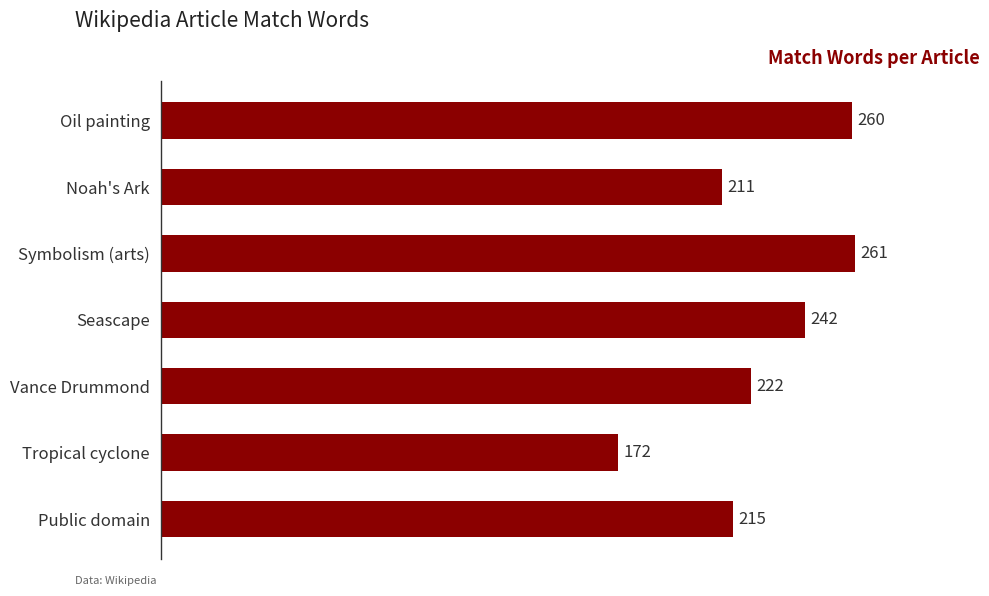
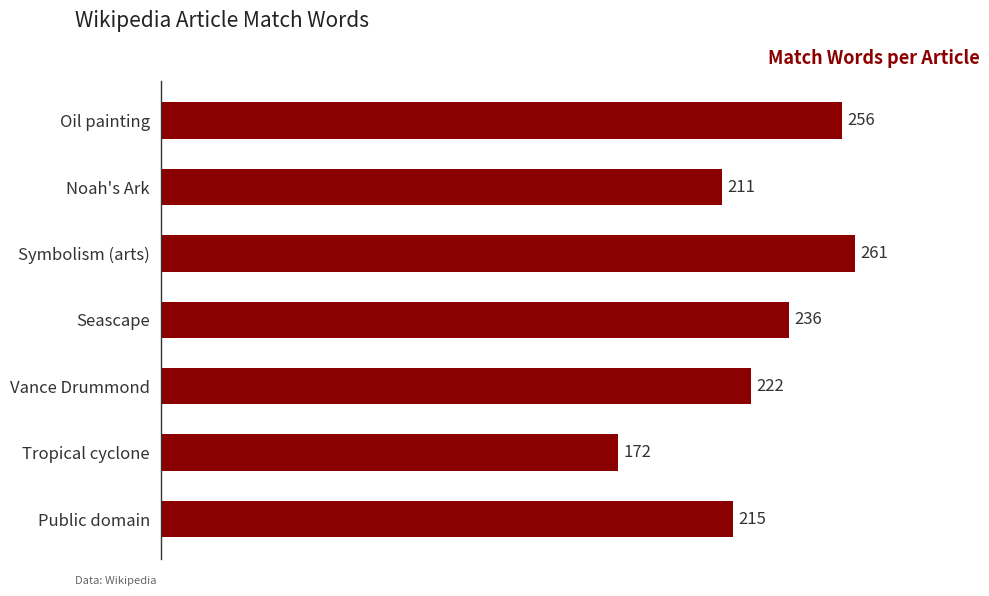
Oil painting: 260 -> 256
Seascape: 242 -> 236
